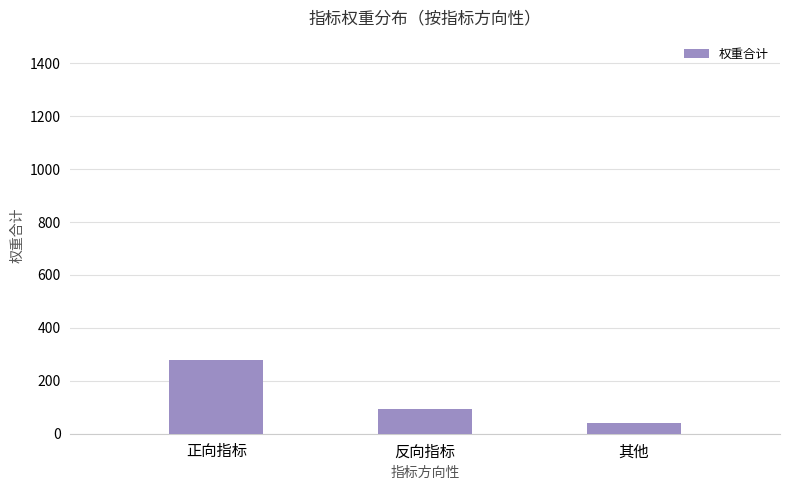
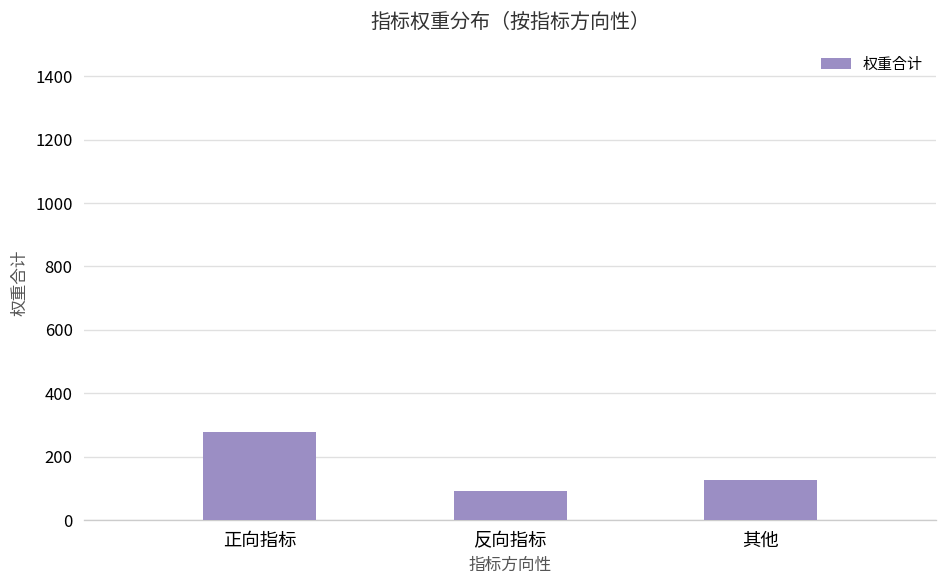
其他: 40 -> 130
